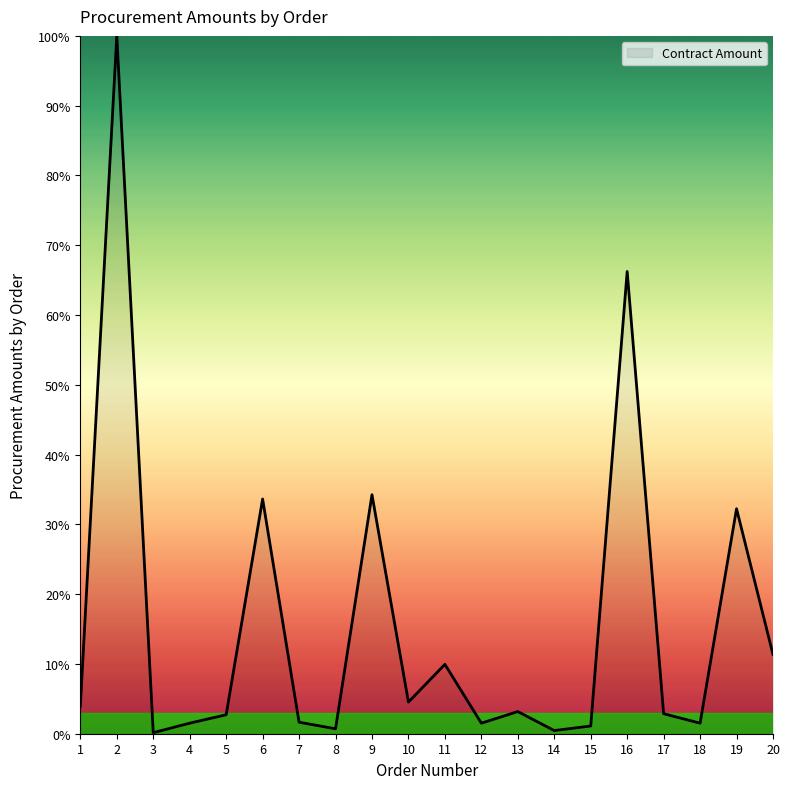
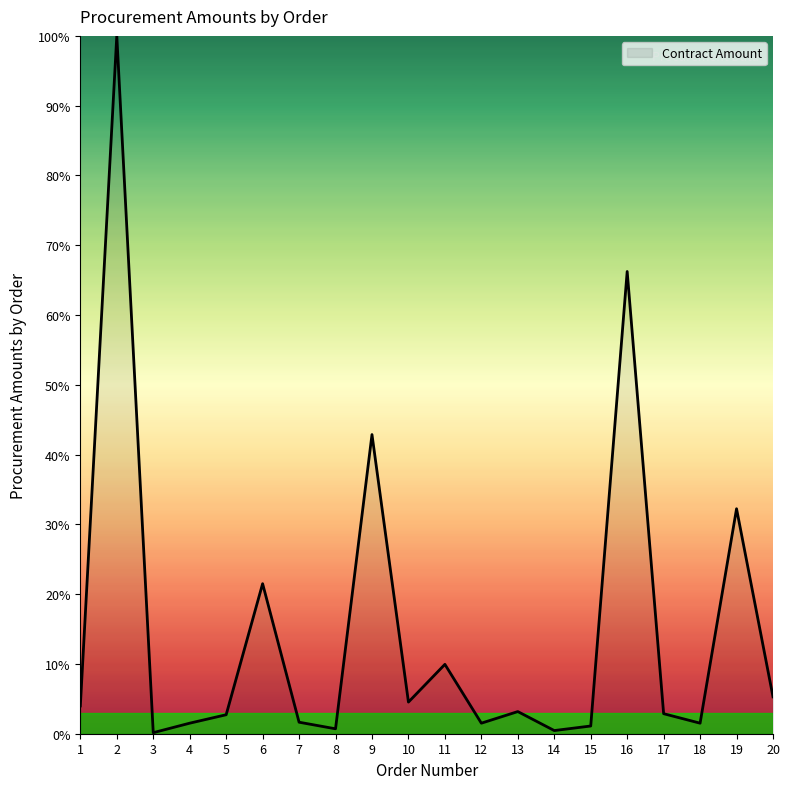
6: 34% -> 21%
9: 34% -> 43%
20: 11% -> 5%
